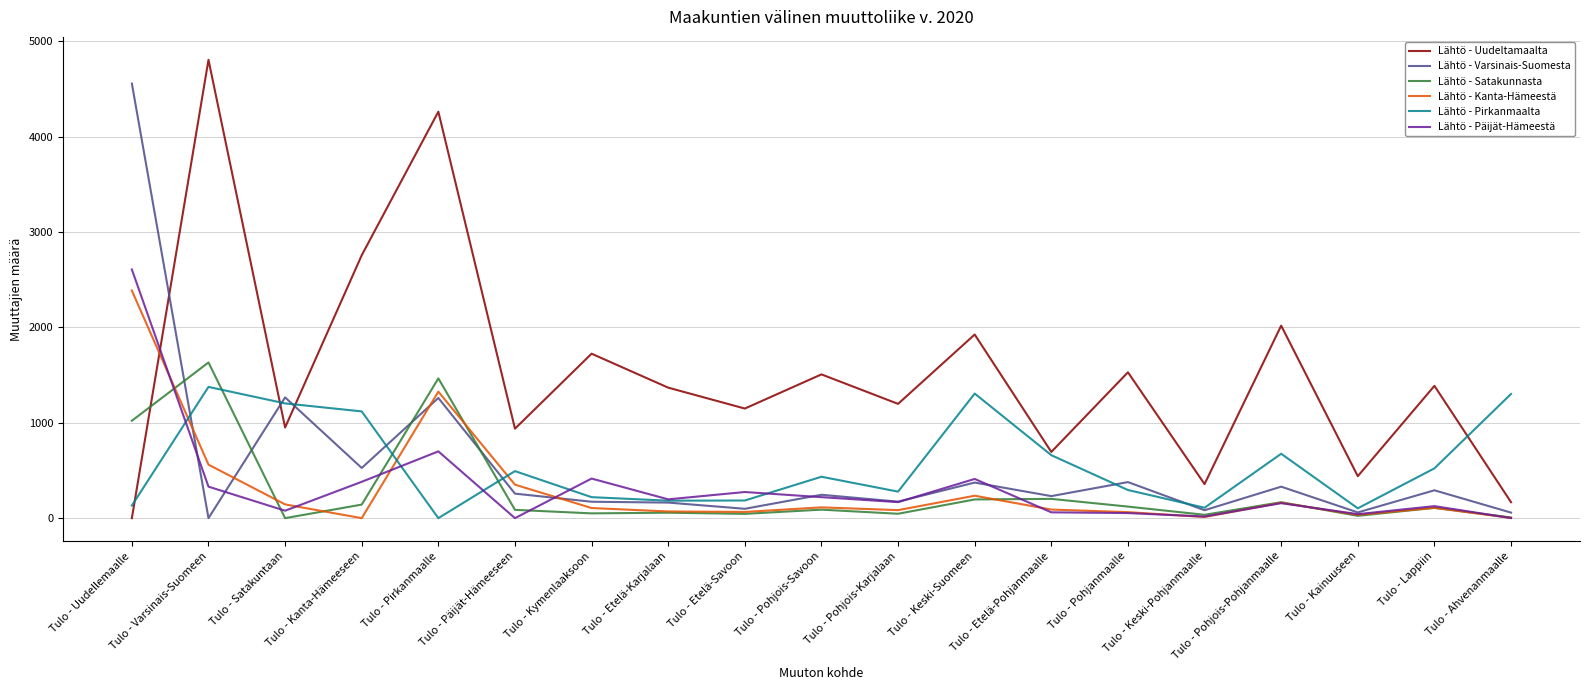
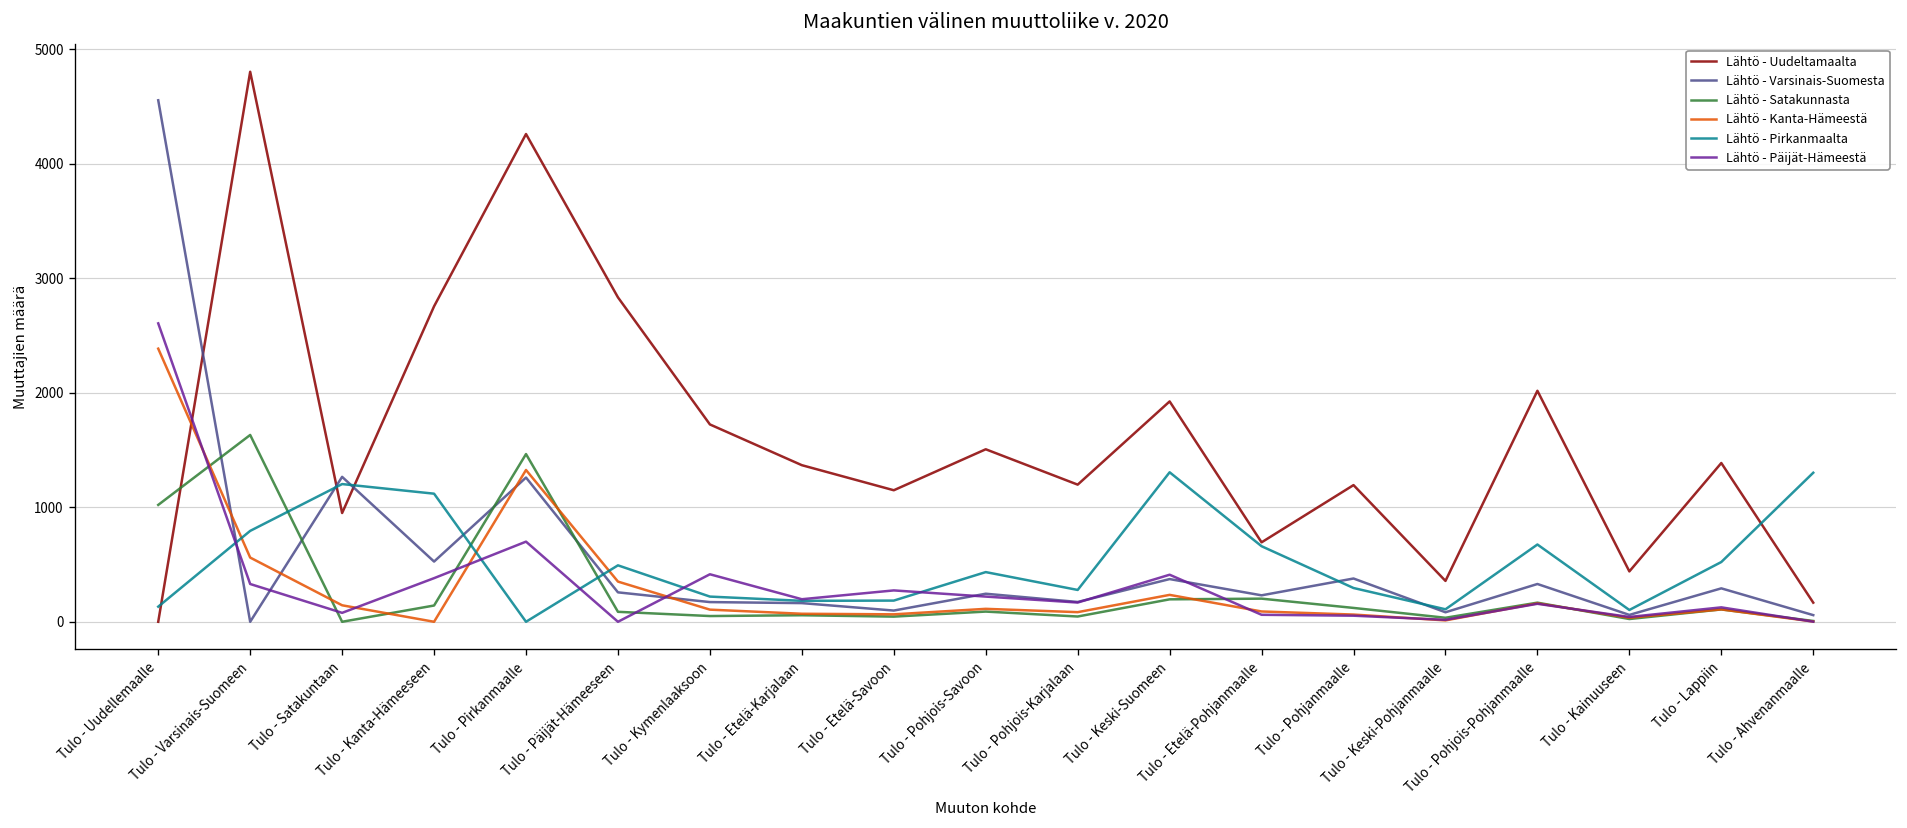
Lähtö - Pirkanmaalta, Tulo - Varsinais-Suomeen: 1400 -> 800
Lähtö - Uudeltamaalta, Tulo - Päijät-Hämeeseen: 900 -> 2800
Lähtö - Uudeltamaalta, Tulo - Pohjanmaalle: 1500 -> 1200
